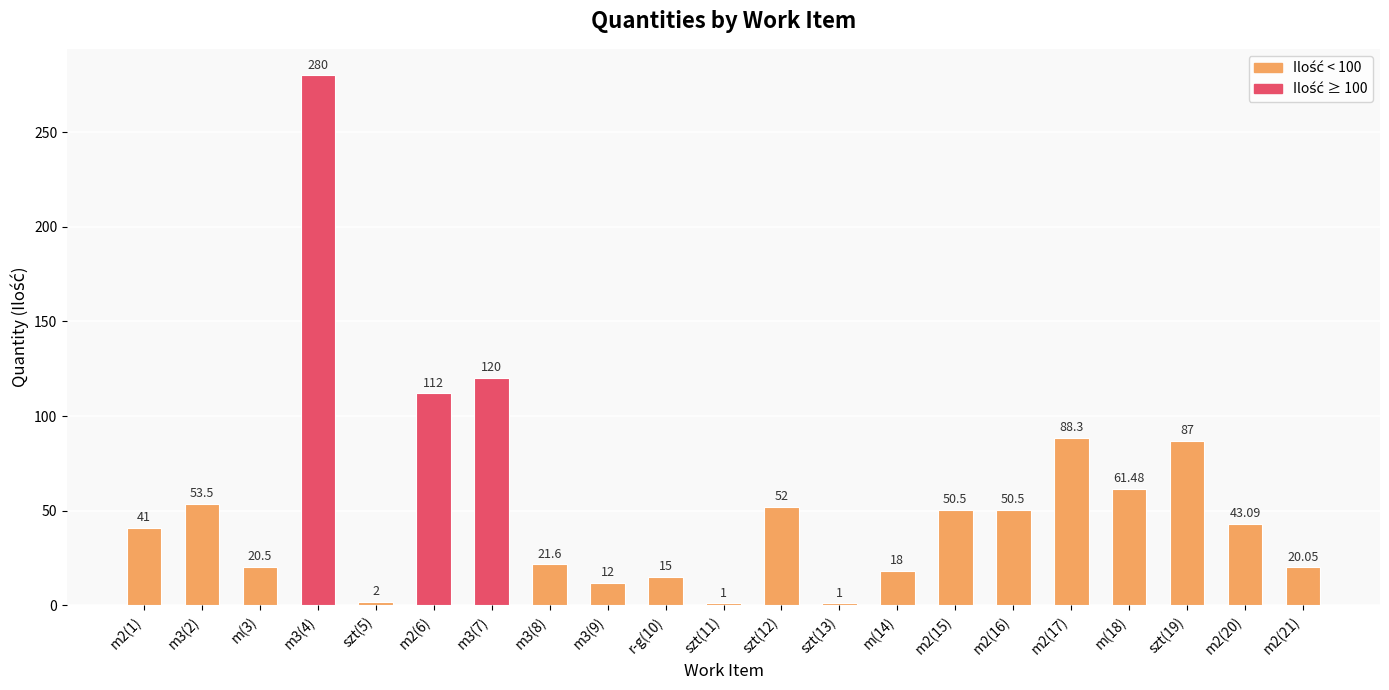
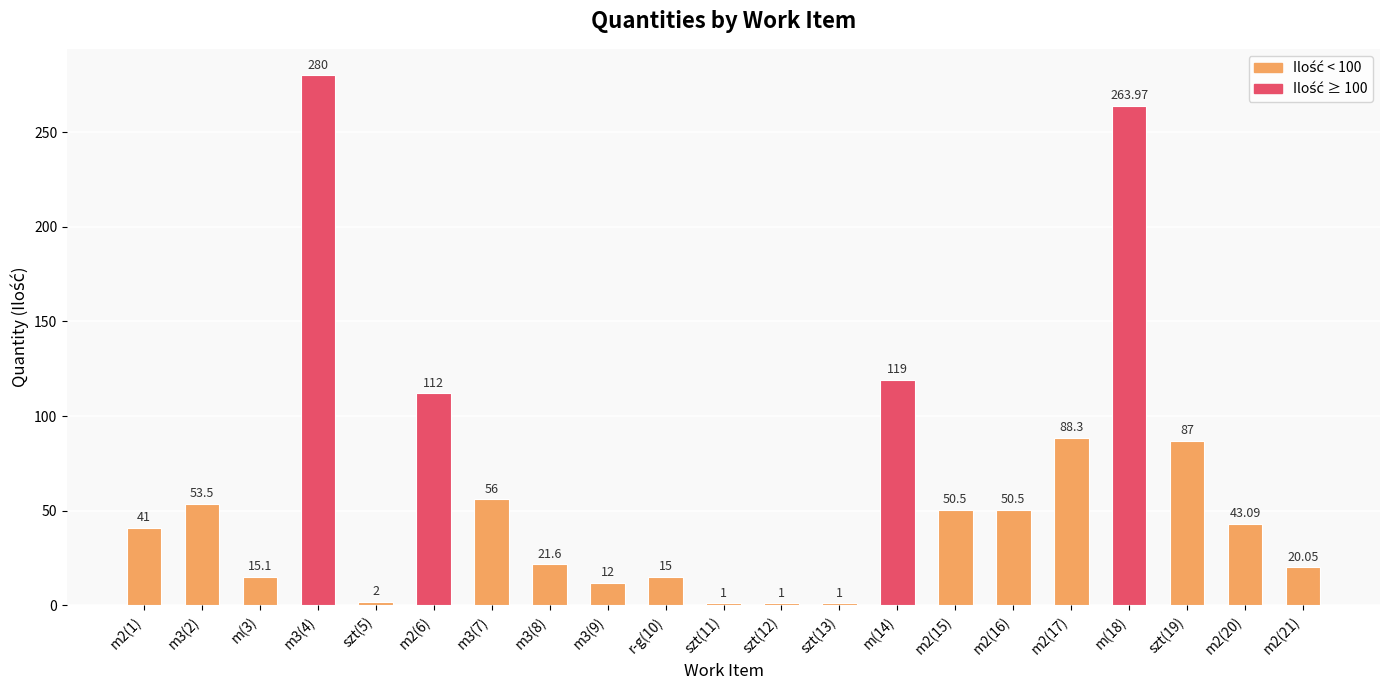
m(3): 20.5 -> 15.1
m3(7): 120 -> 56
szt(12): 52 -> 1
m(14): 18 -> 119
m(18): 61.48 -> 263.97
